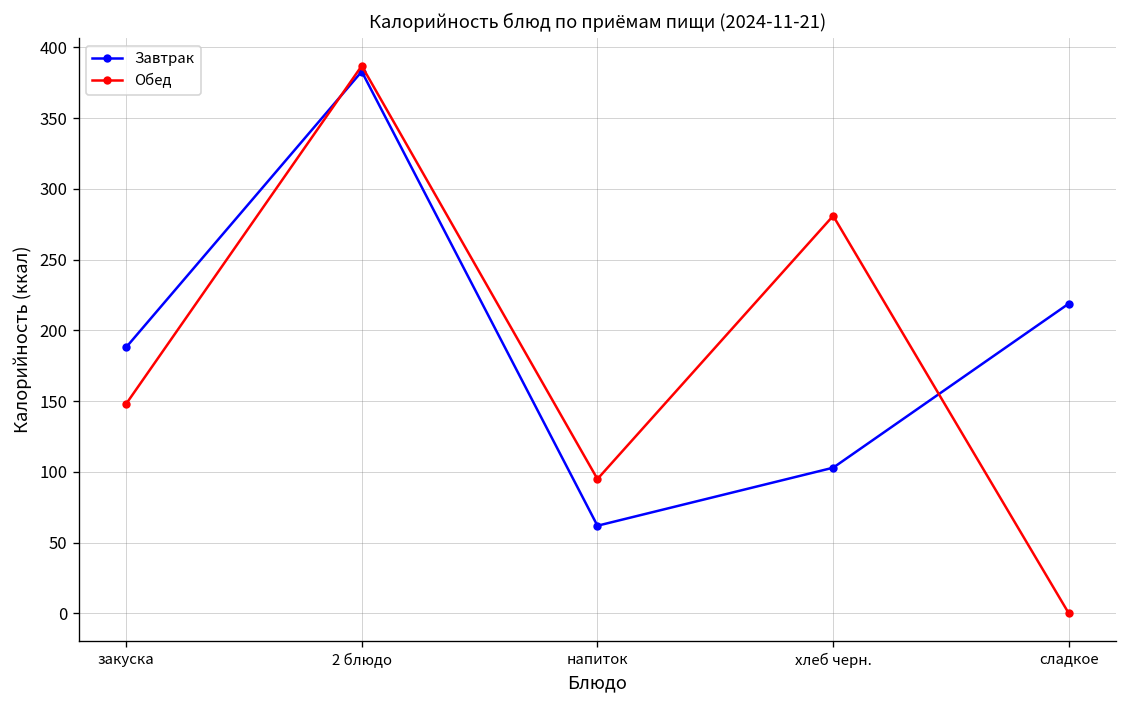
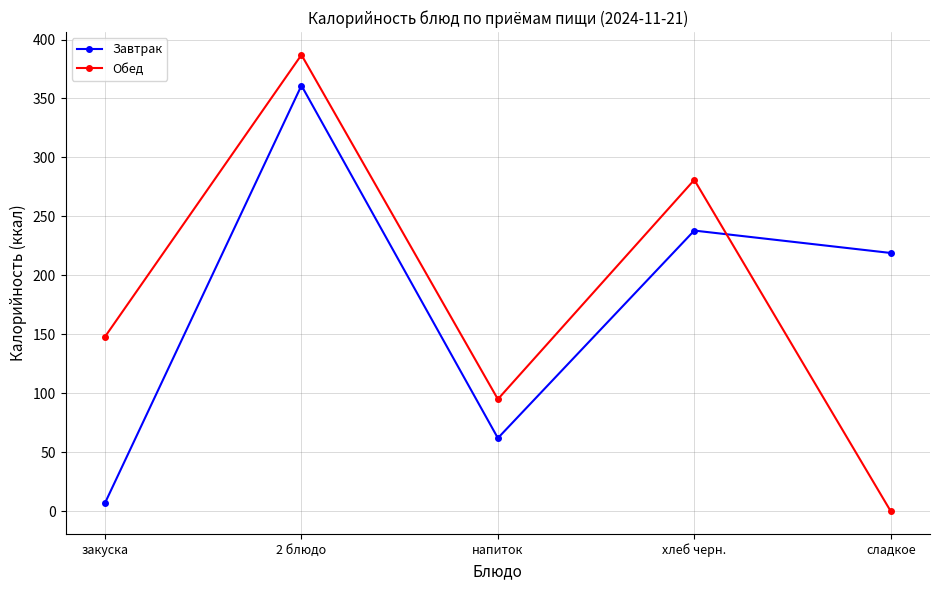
Завтрак, закуска: 188 -> 7
Завтрак, 2 блюдо: 383 -> 361
Завтрак, хлеб черн.: 103 -> 238
